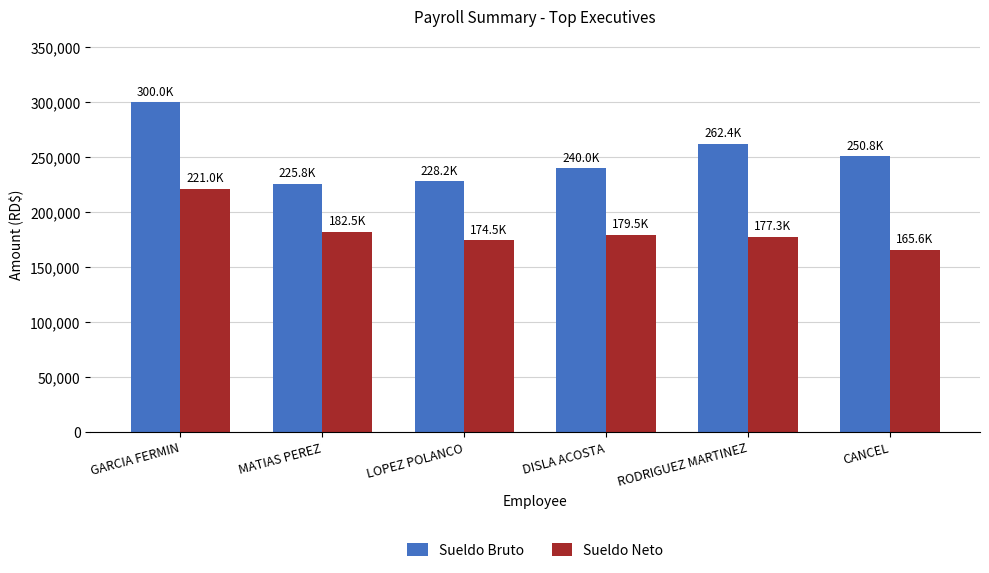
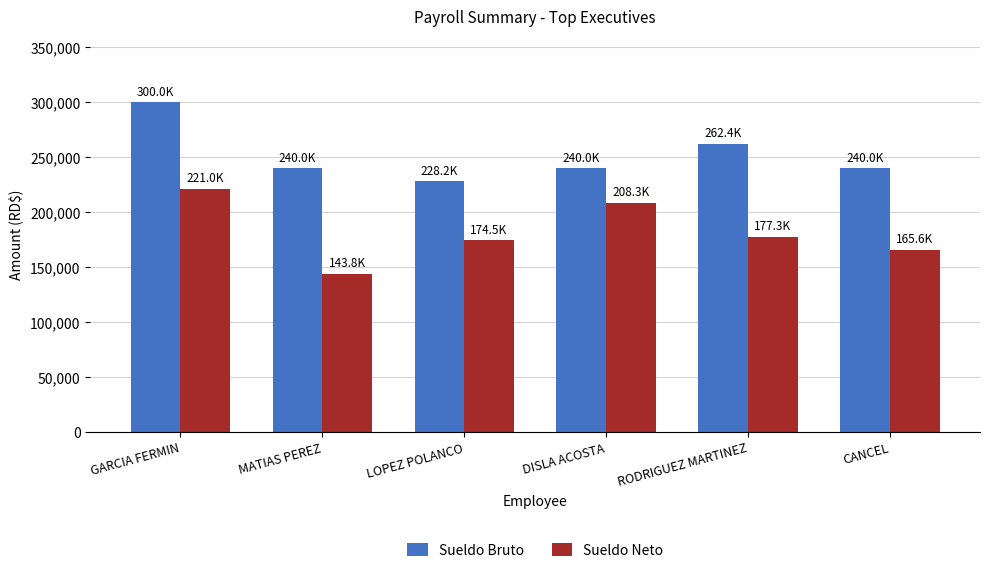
Sueldo Bruto, MATIAS PEREZ: 225.8K -> 240.0K
Sueldo Neto, MATIAS PEREZ: 182.5K -> 143.8K
Sueldo Neto, DISLA ACOSTA: 179.5K -> 208.3K
Sueldo Bruto, CANCEL: 250.8K -> 240.0K
